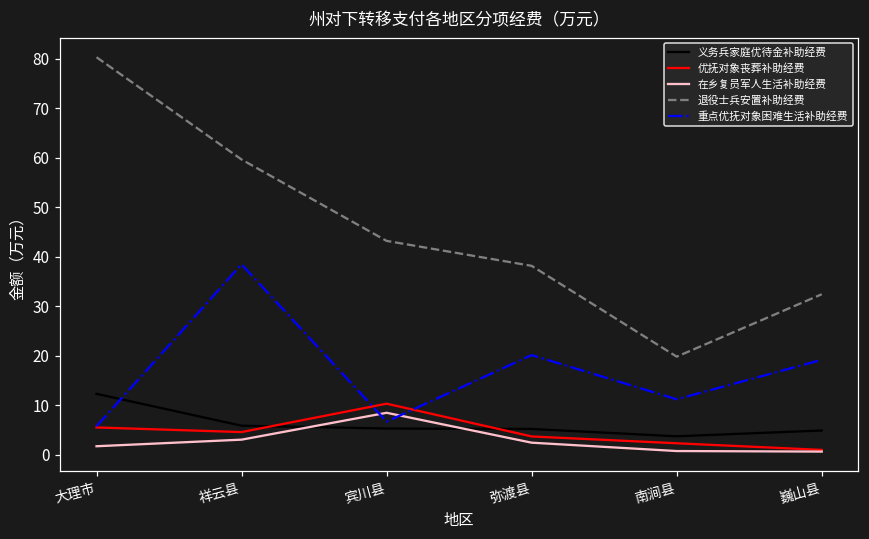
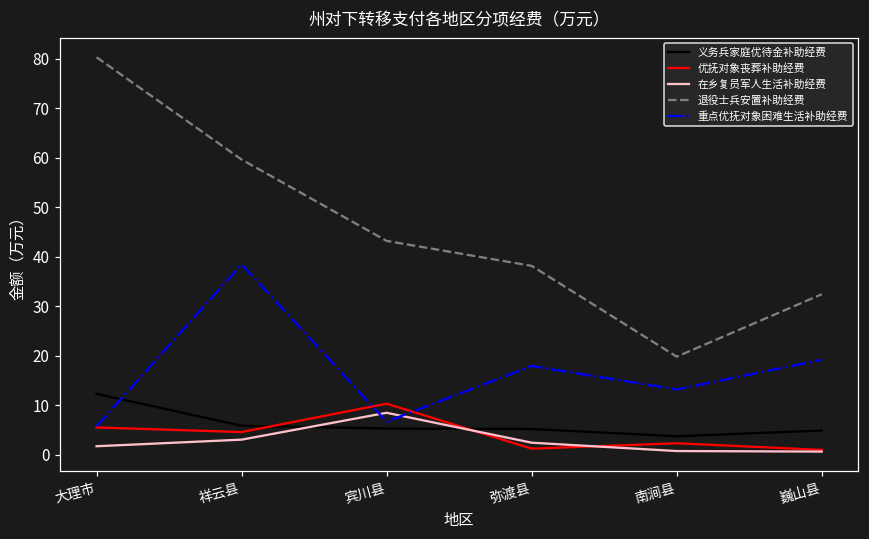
优抚对象丧葬补助经费, 弥渡县: 4 -> 1
重点优抚对象困难生活补助经费, 弥渡县: 20 -> 18
重点优抚对象困难生活补助经费, 南涧县: 11 -> 13
